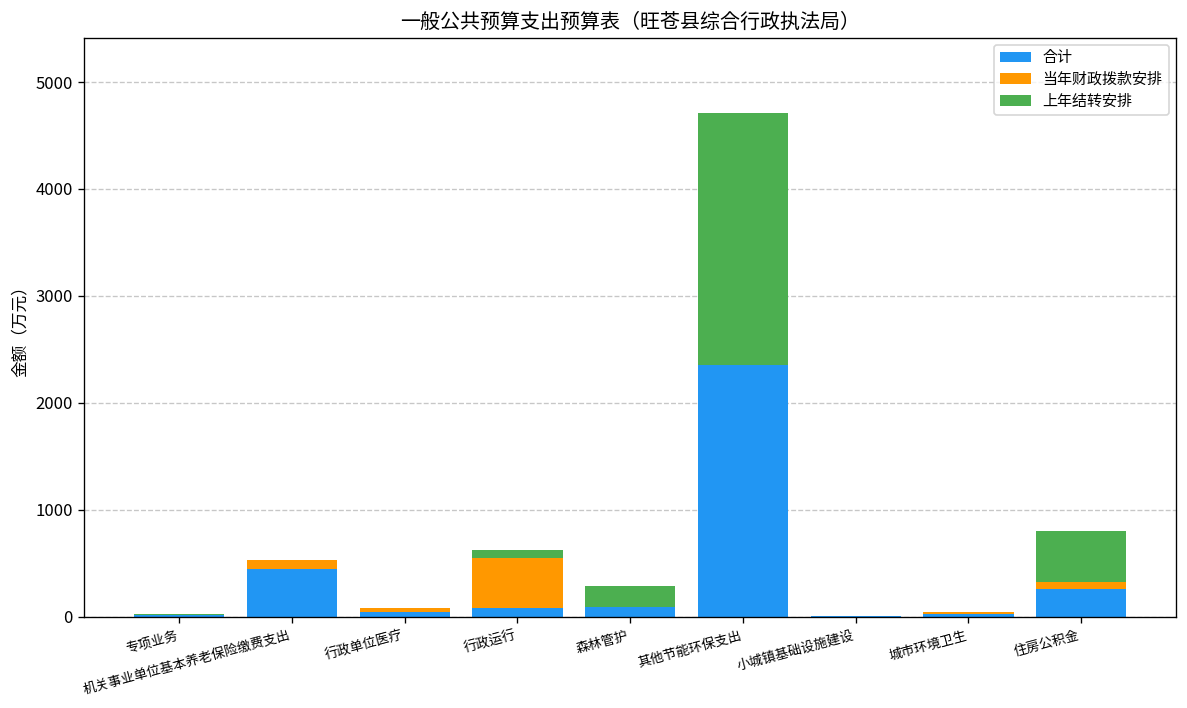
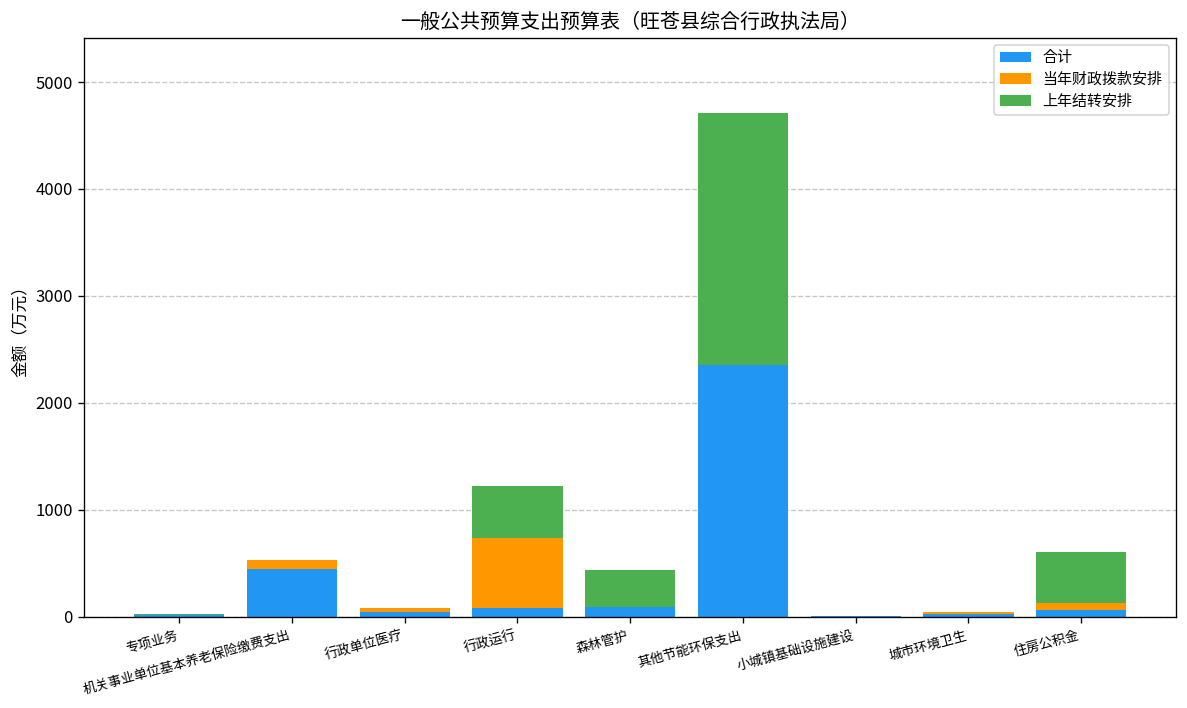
当年财政拨款安排, 行政运行: 500 -> 700
上年结转安排, 行政运行: 100 -> 500
上年结转安排, 森林管护: 200 -> 300
合计, 住房公积金: 300 -> 100
